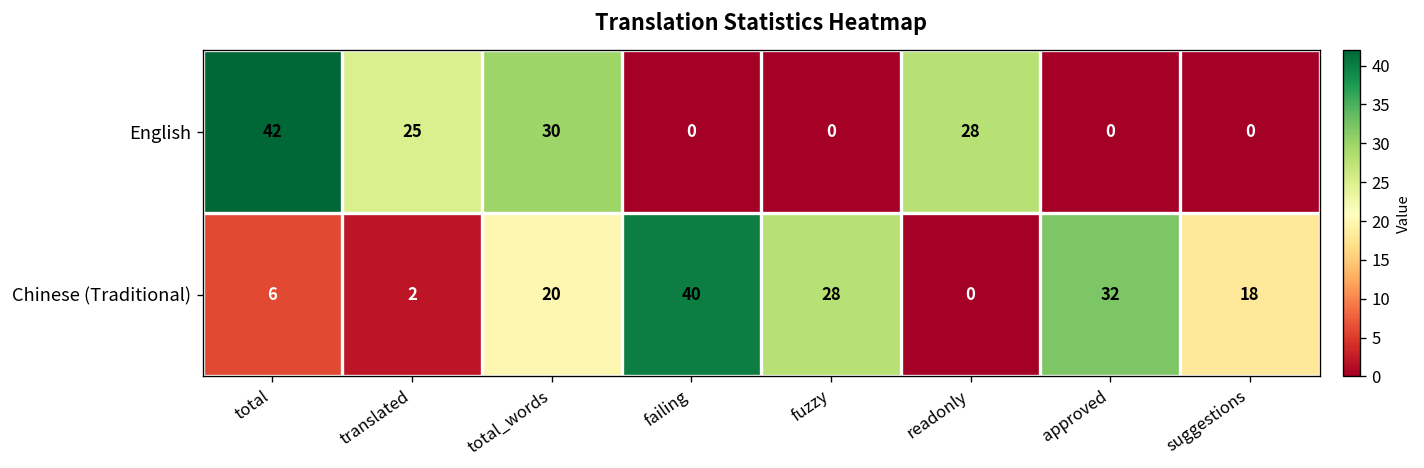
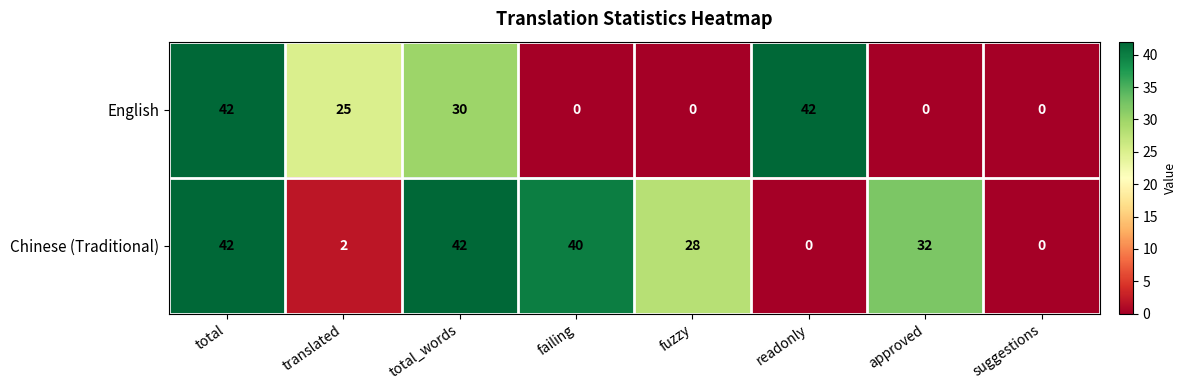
English, readonly: 28 -> 42
Chinese (Traditional), total: 6 -> 42
Chinese (Traditional), total_words: 20 -> 42
Chinese (Traditional), suggestions: 18 -> 0
